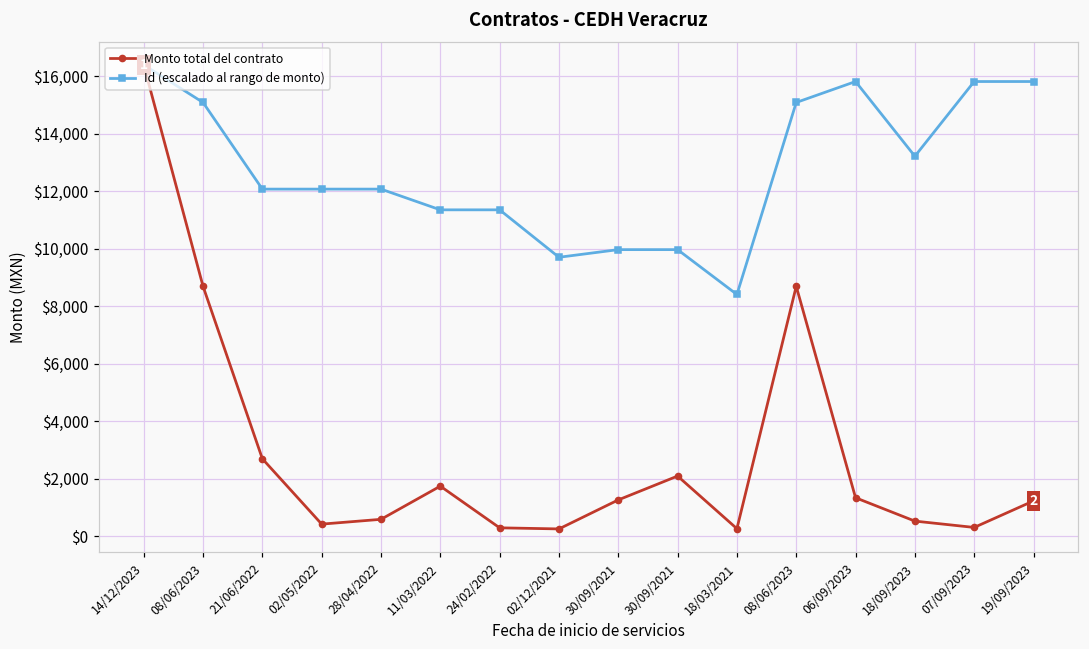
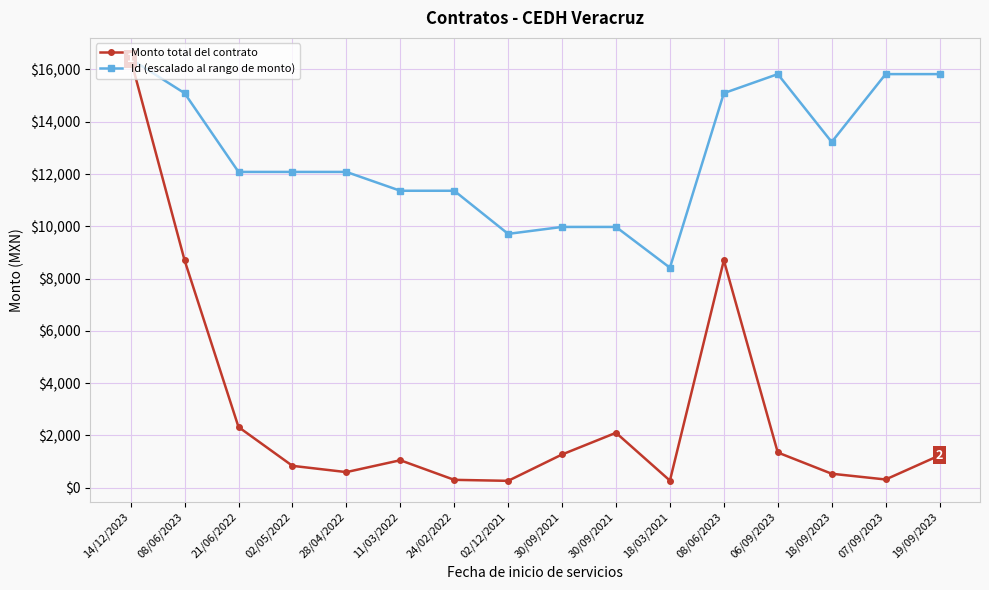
Monto total del contrato, 21/06/2022: $2,700 -> $2,300
Monto total del contrato, 02/05/2022: $400 -> $800
Monto total del contrato, 11/03/2022: $1,700 -> $1,000
